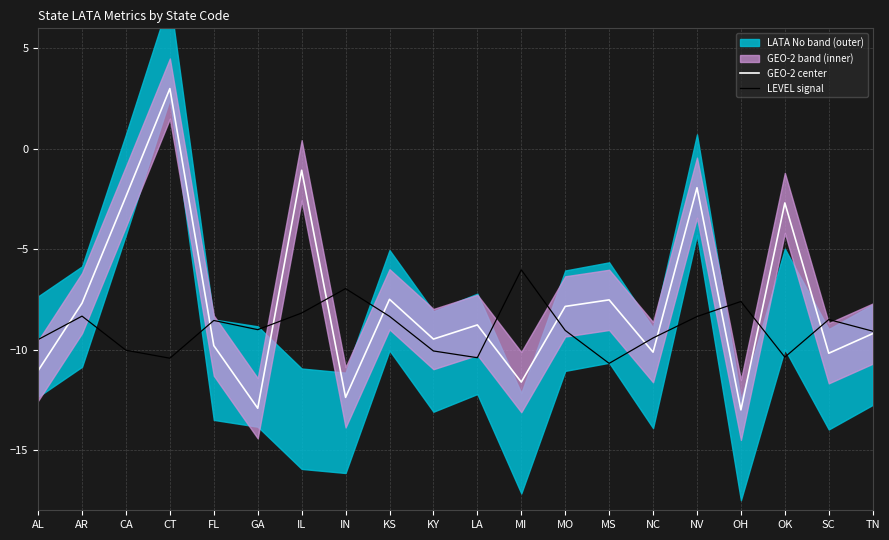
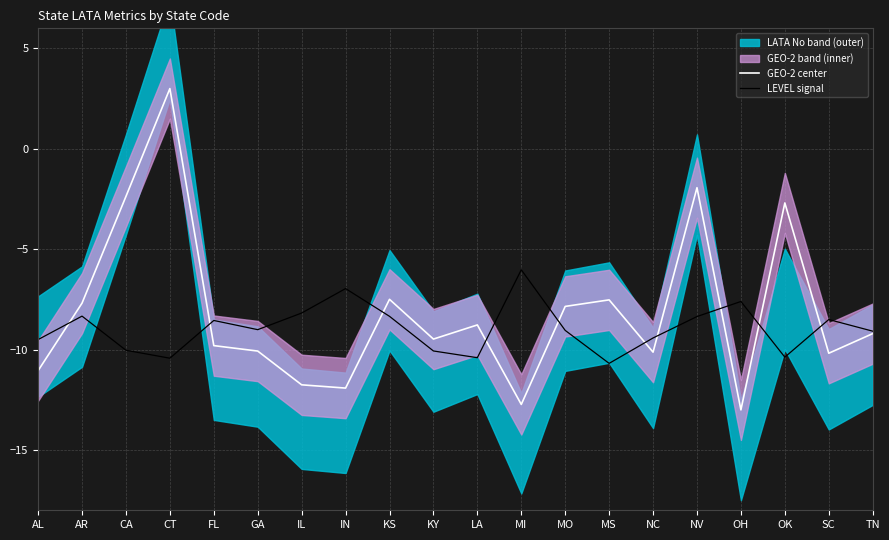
GEO-2 center, GA: -12.9 -> -10.1
GEO-2 center, IL: -1.1 -> -11.8
GEO-2 center, IN: -12.4 -> -11.9
GEO-2 center, MI: -11.6 -> -12.7
